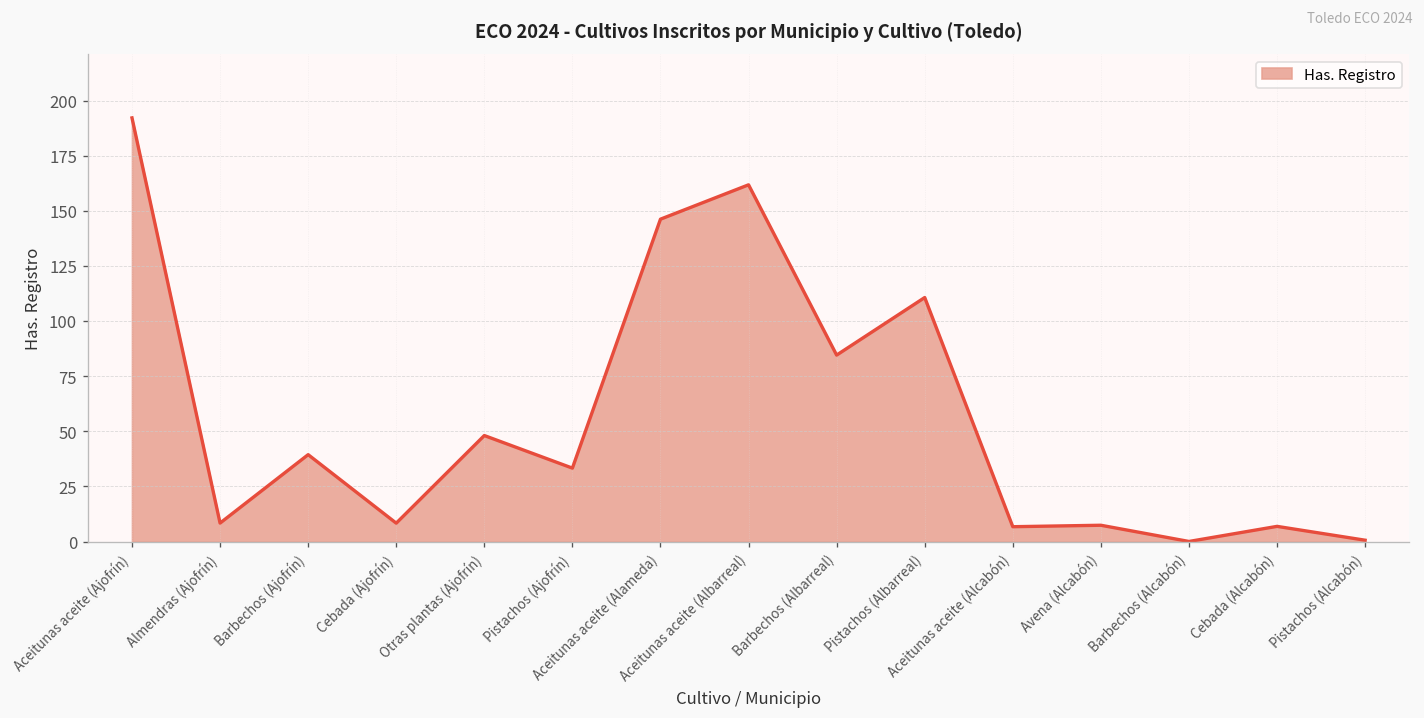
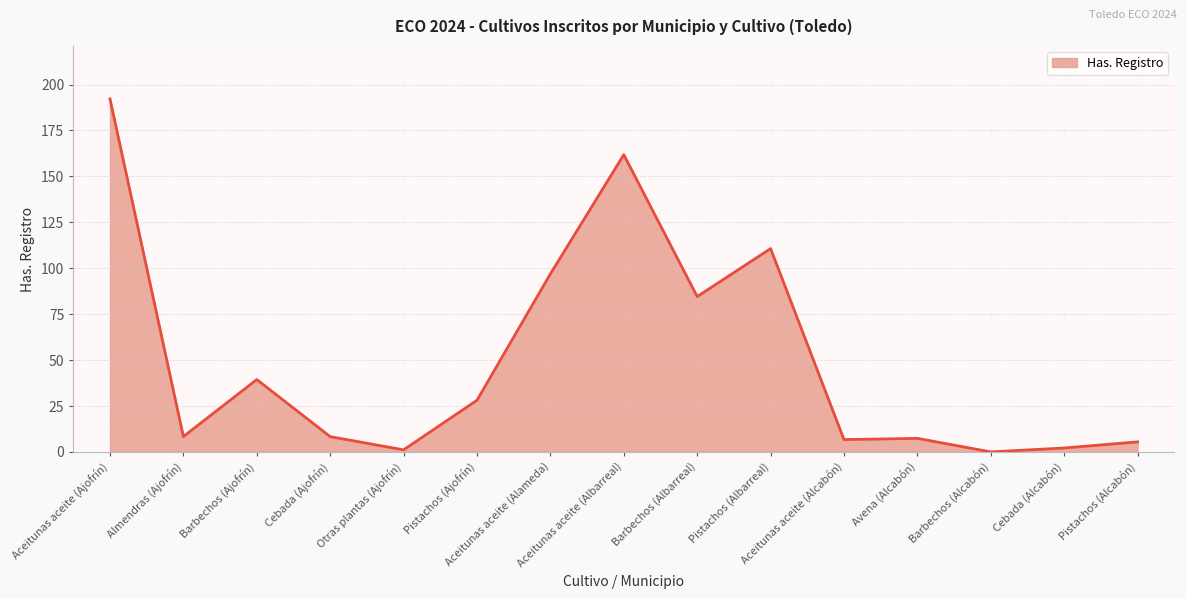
Otras plantas (Ajofrín): 48 -> 1
Pistachos (Ajofrín): 33 -> 28
Aceitunas aceite (Alameda): 146 -> 97
Cebada (Alcabón): 7 -> 2
Pistachos (Alcabón): 1 -> 5
